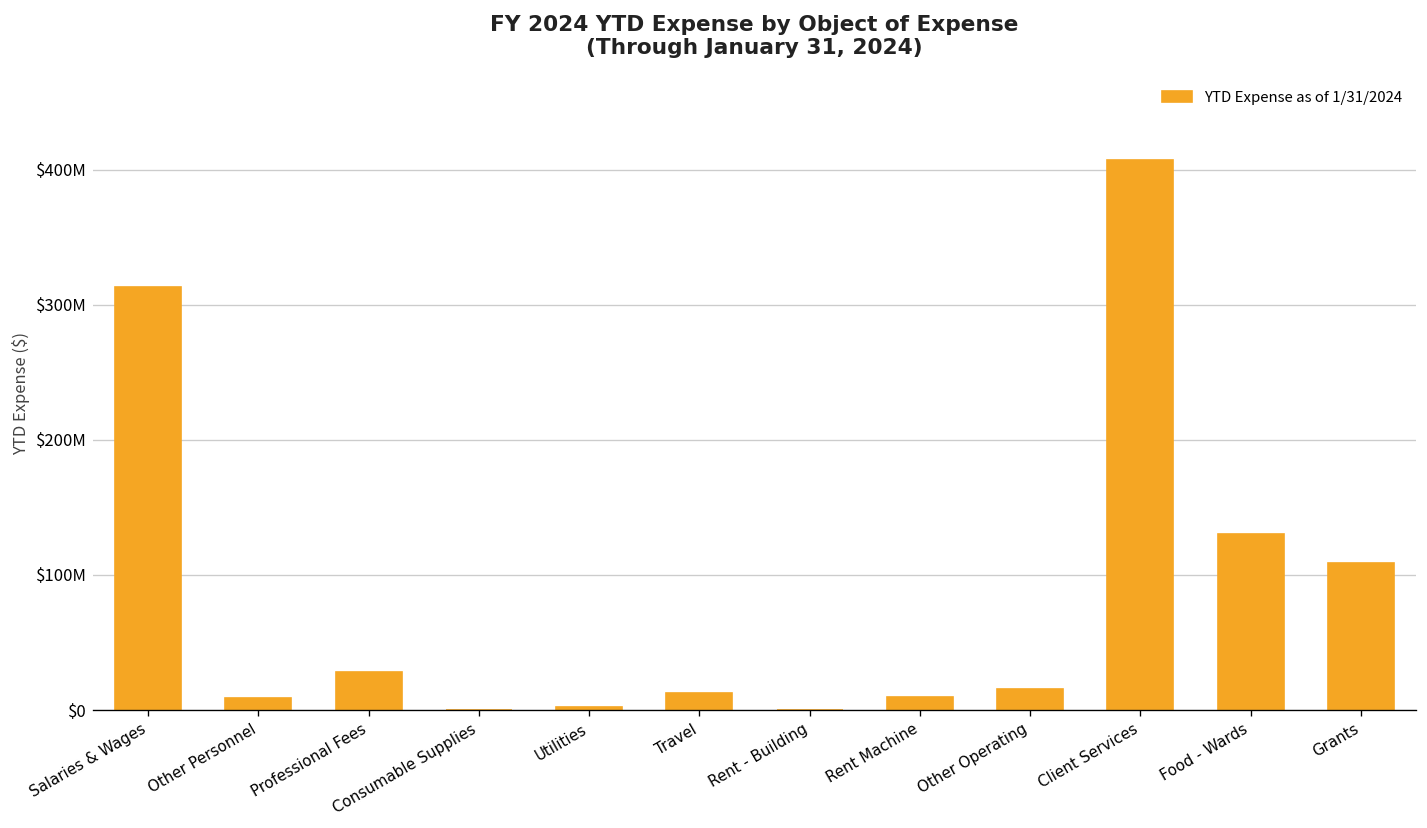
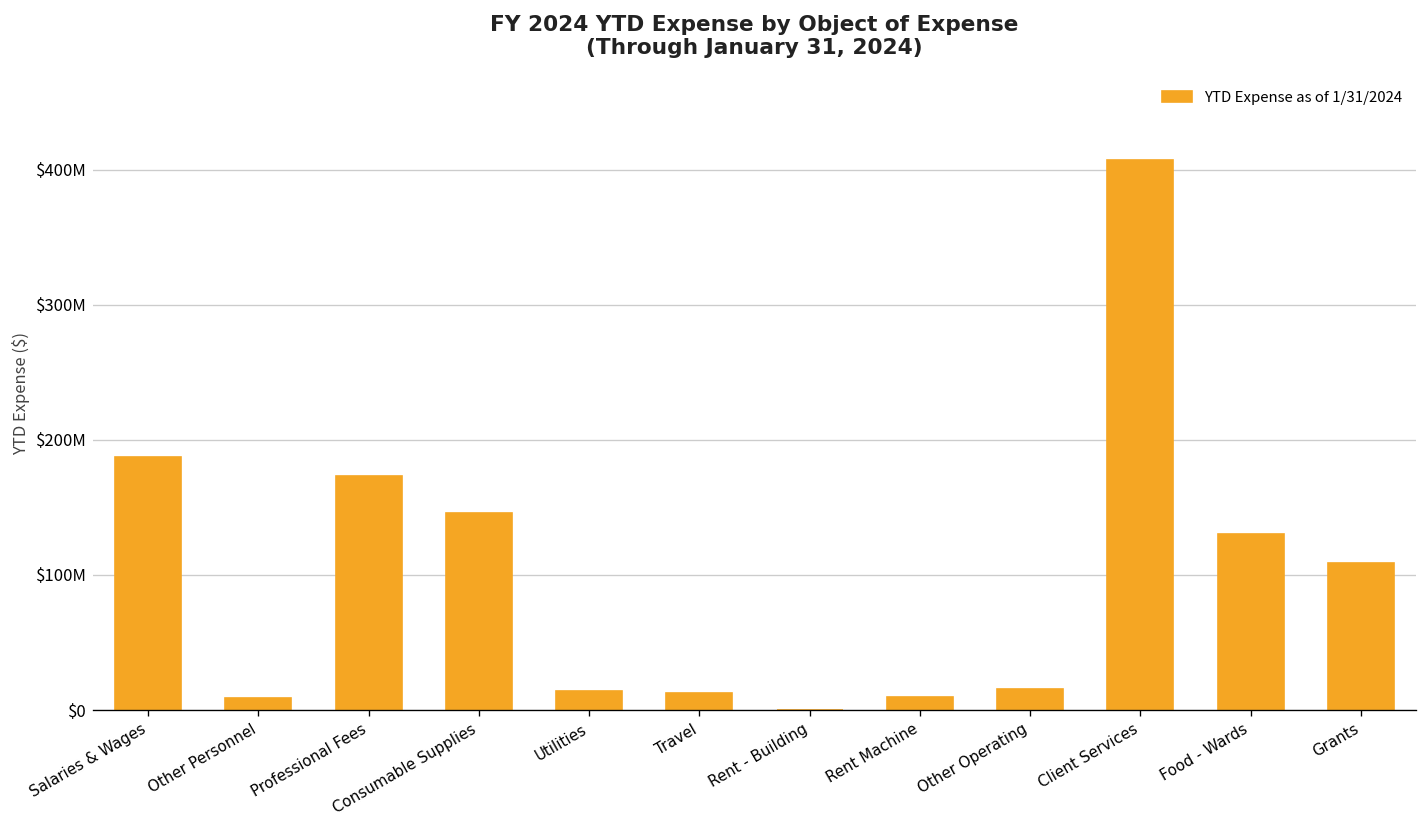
Salaries & Wages: $313000000 -> $187000000
Professional Fees: $28000000 -> $173000000
Consumable Supplies: $0 -> $146000000
Utilities: $3000000 -> $14000000
